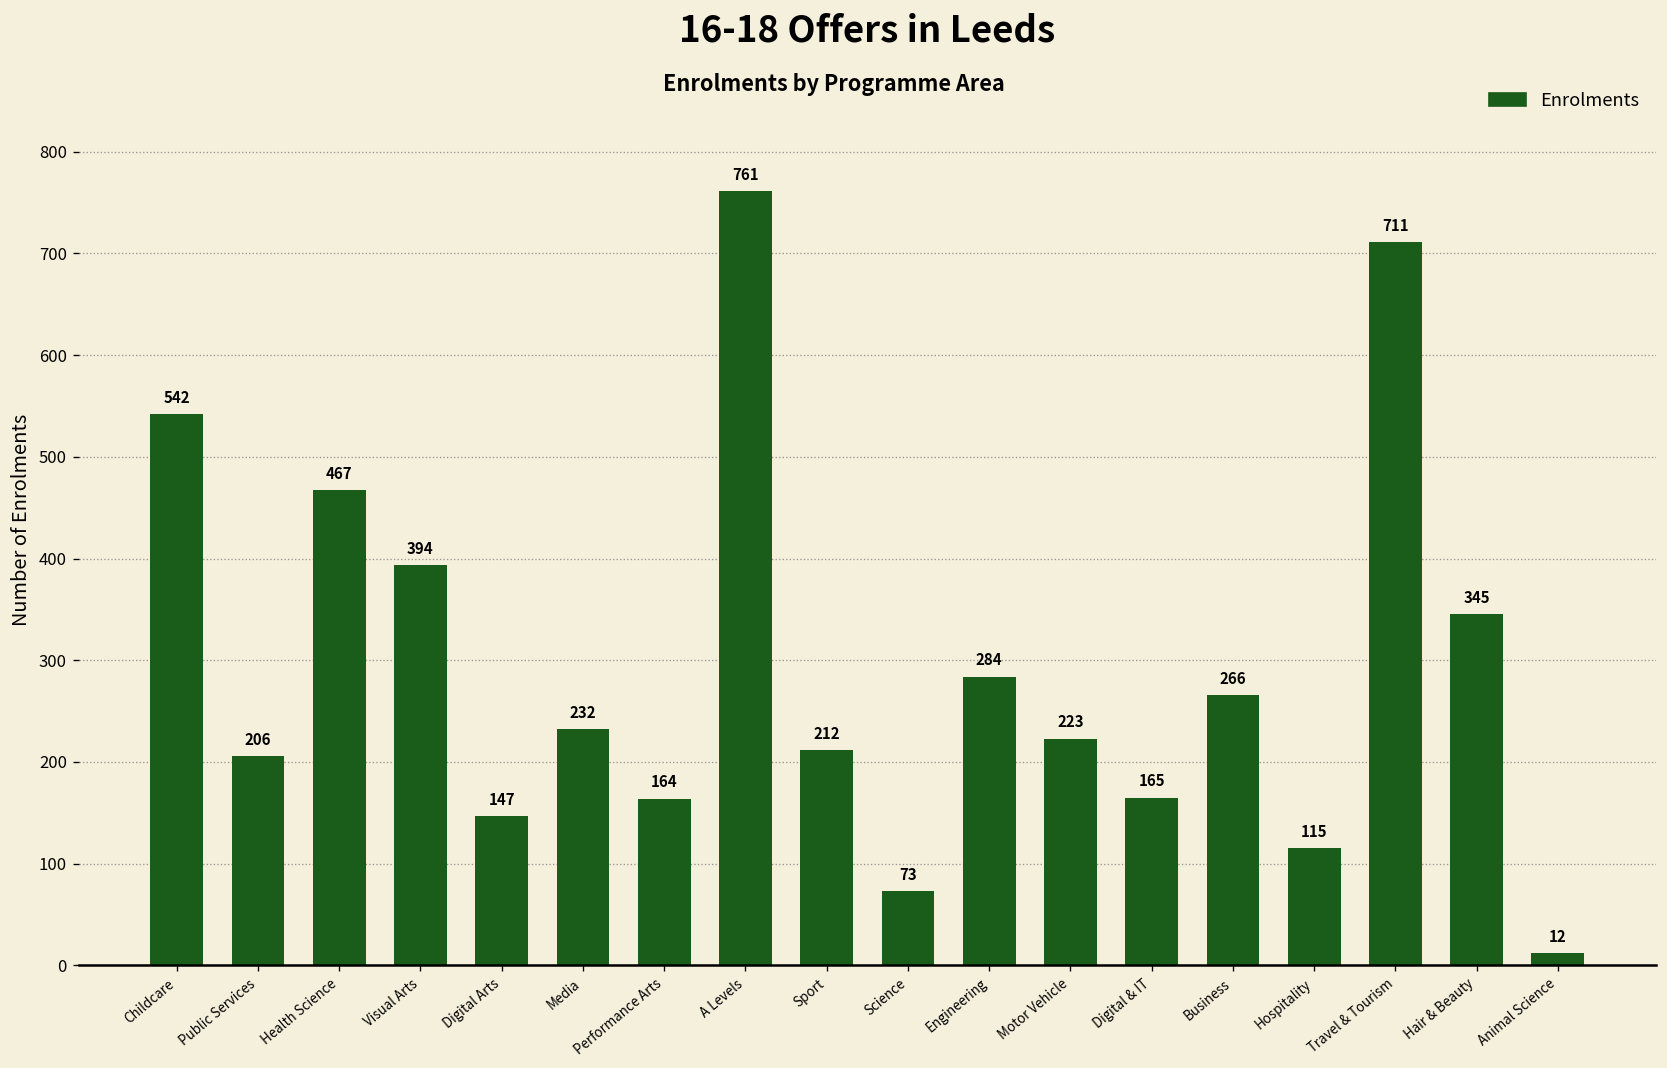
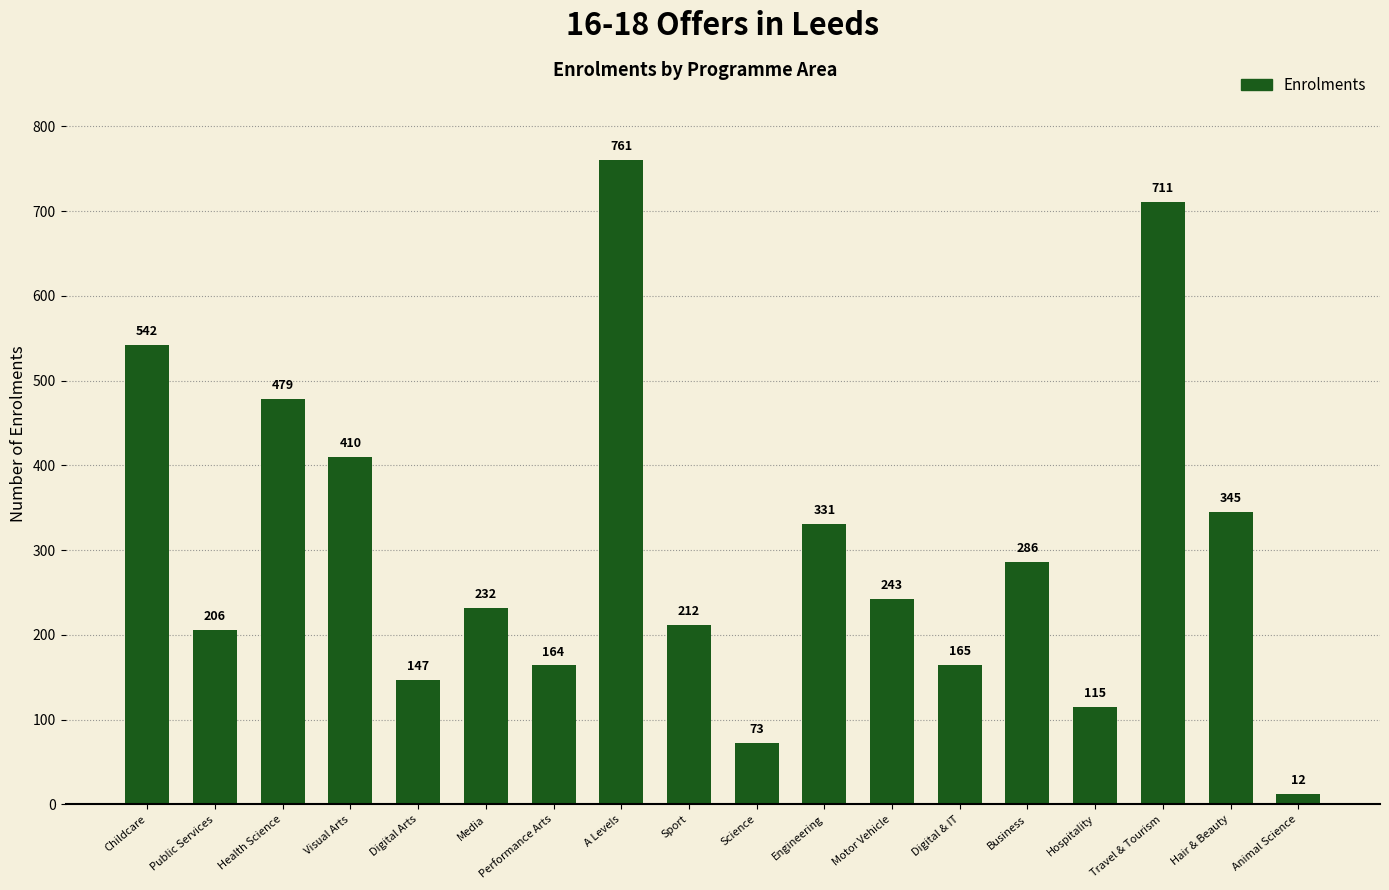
Health Science: 467 -> 479
Visual Arts: 394 -> 410
Engineering: 284 -> 331
Motor Vehicle: 223 -> 243
Business: 266 -> 286
